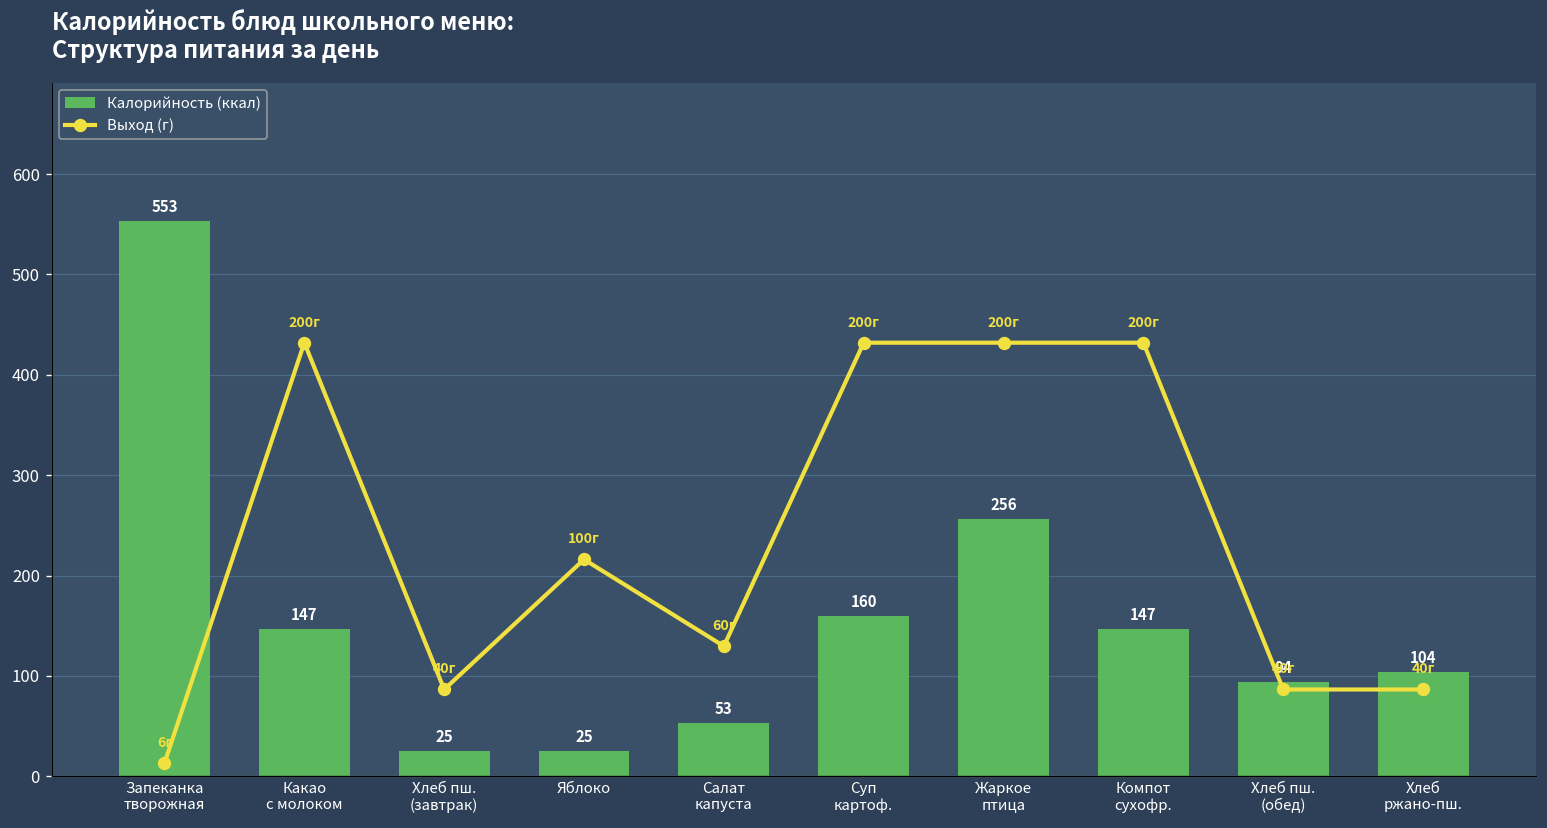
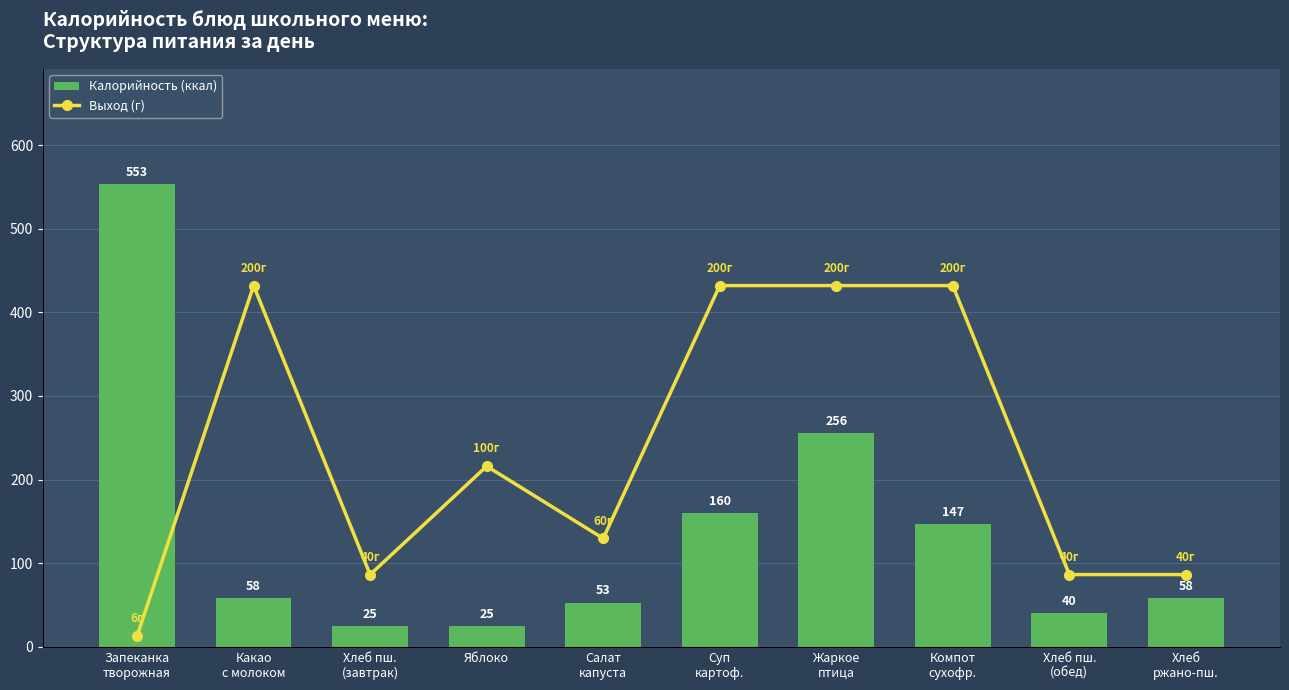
Калорийность (ккал), Какао с молоком: 147 -> 58
Калорийность (ккал), Хлеб пш. (обед): 94 -> 40
Калорийность (ккал), Хлеб ржано-пш.: 104 -> 58
